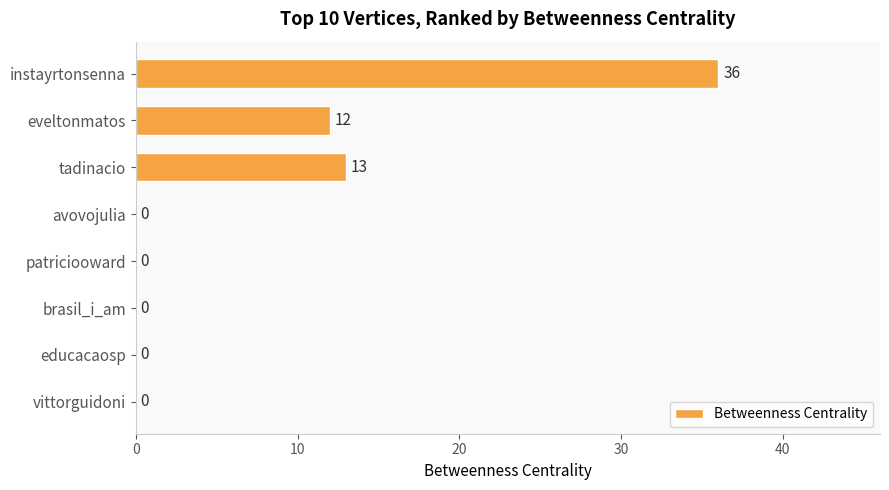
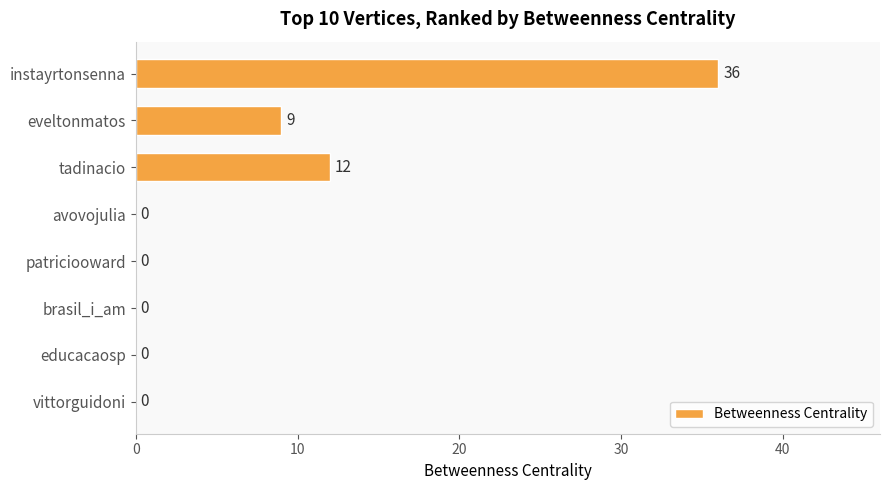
eveltonmatos: 12 -> 9
tadinacio: 13 -> 12
